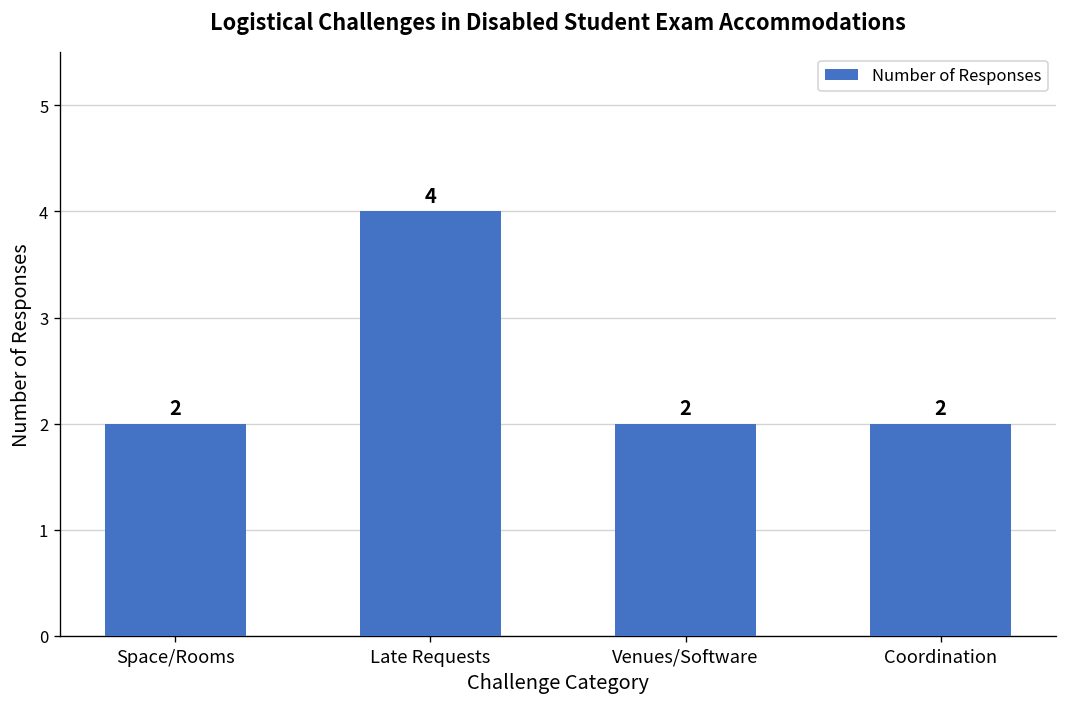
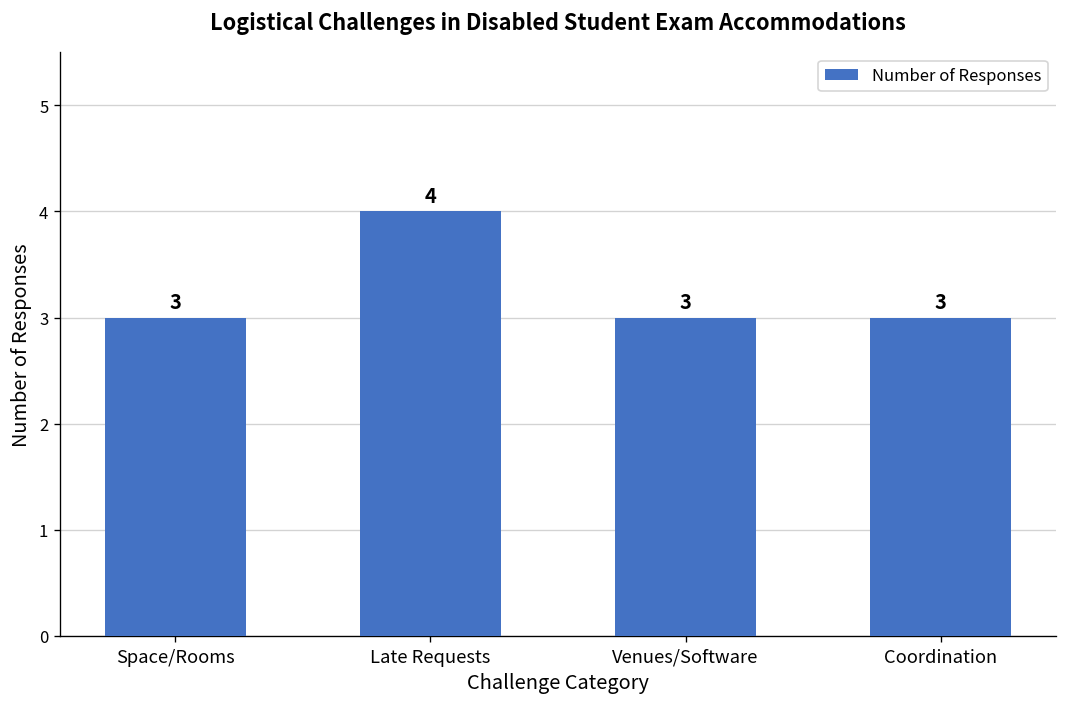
Space/Rooms: 2 -> 3
Venues/Software: 2 -> 3
Coordination: 2 -> 3
